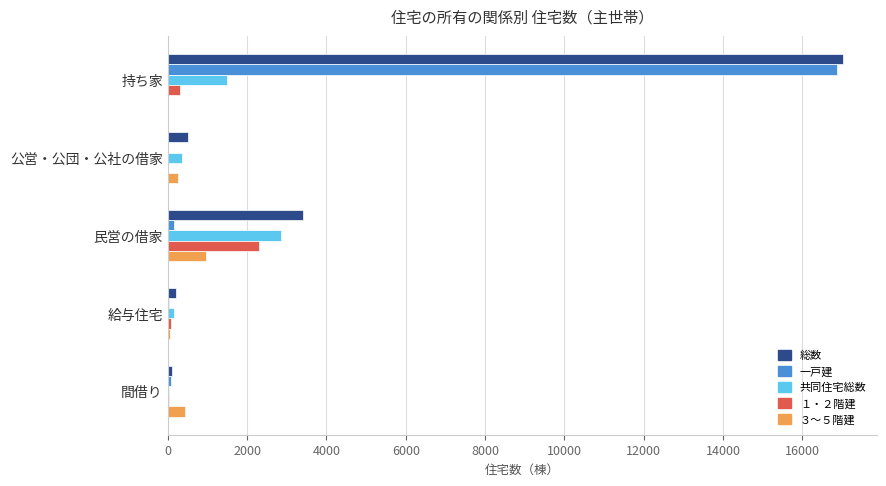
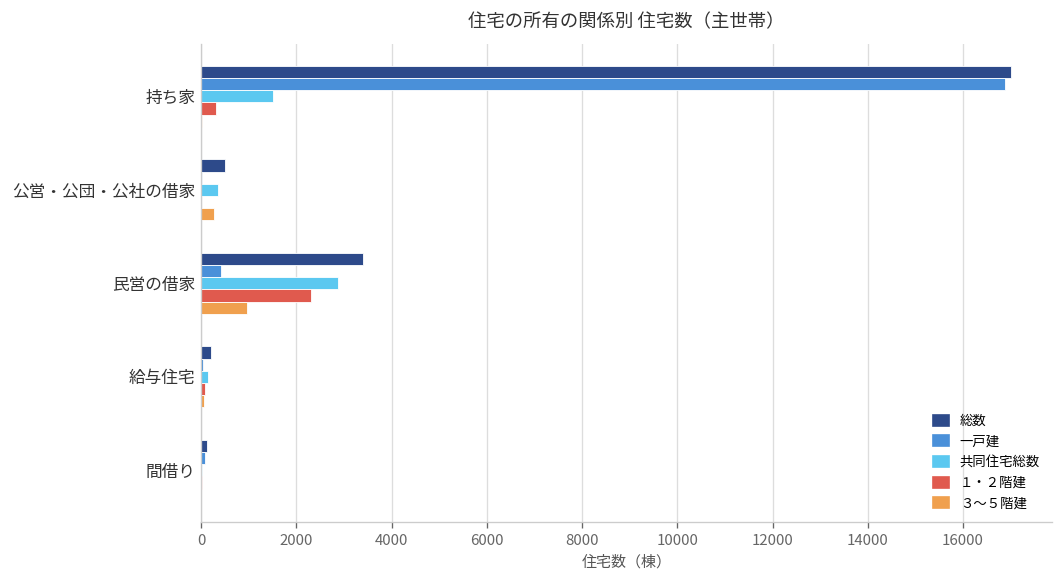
一戸建, 民営の借家: 200 -> 400
３～５階建, 間借り: 400 -> 0
